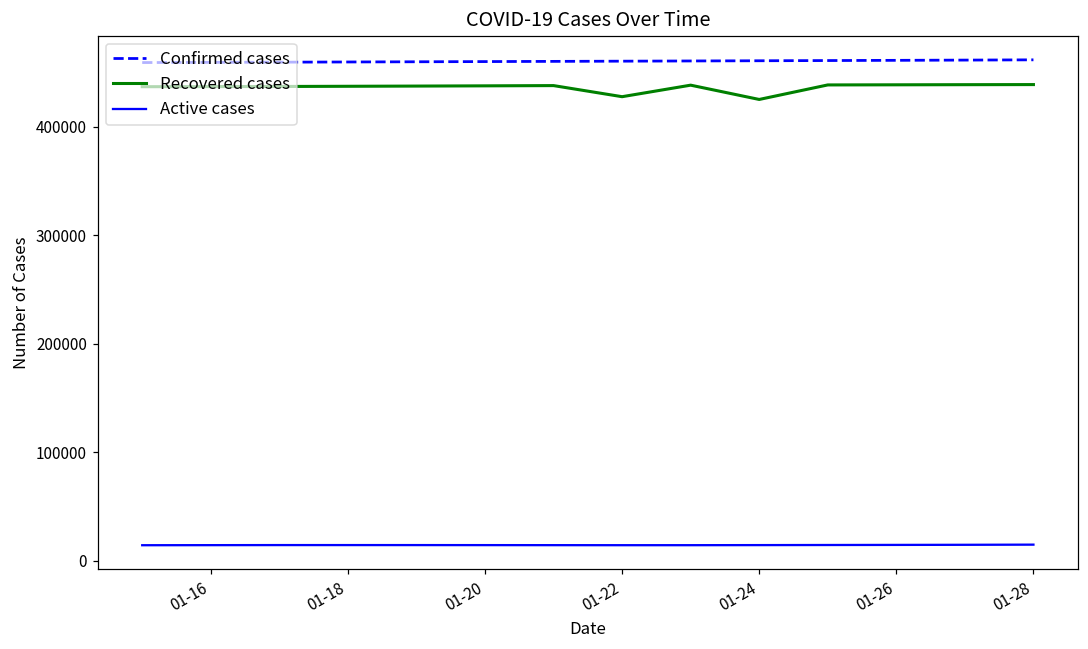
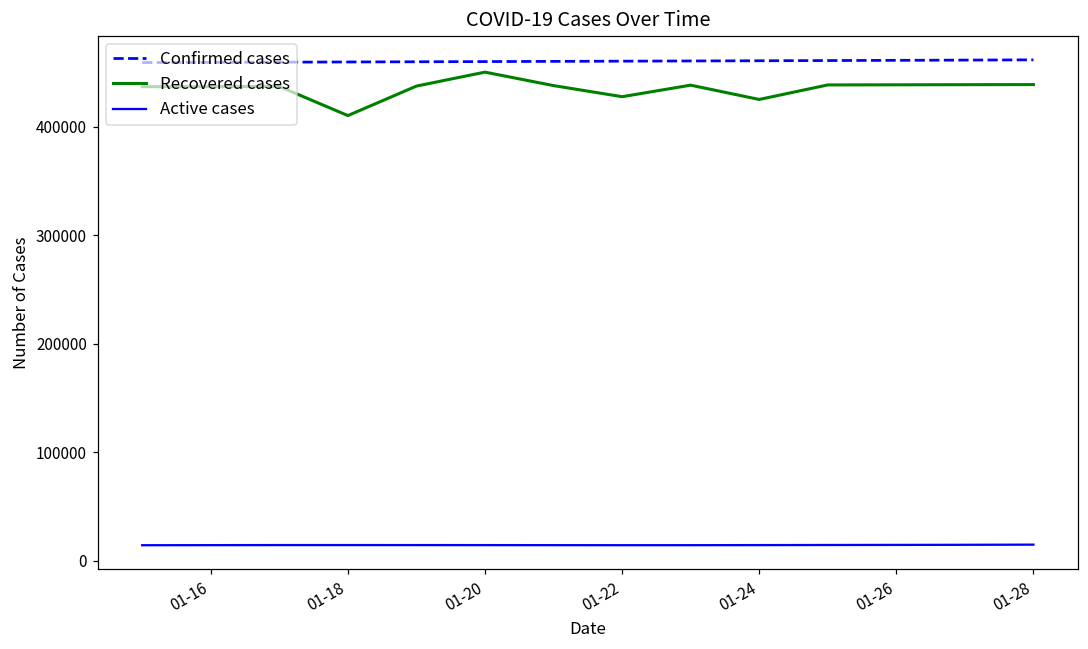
Recovered cases, 01-18: 440000 -> 410000
Recovered cases, 01-20: 440000 -> 450000
